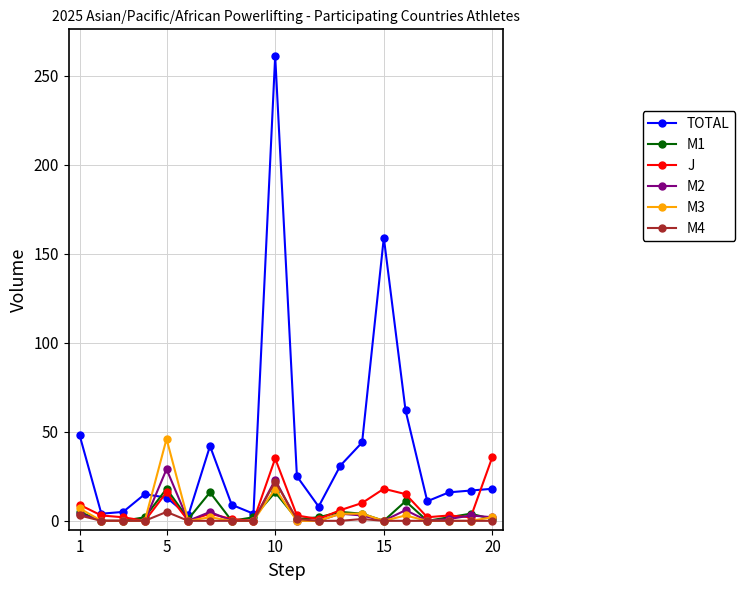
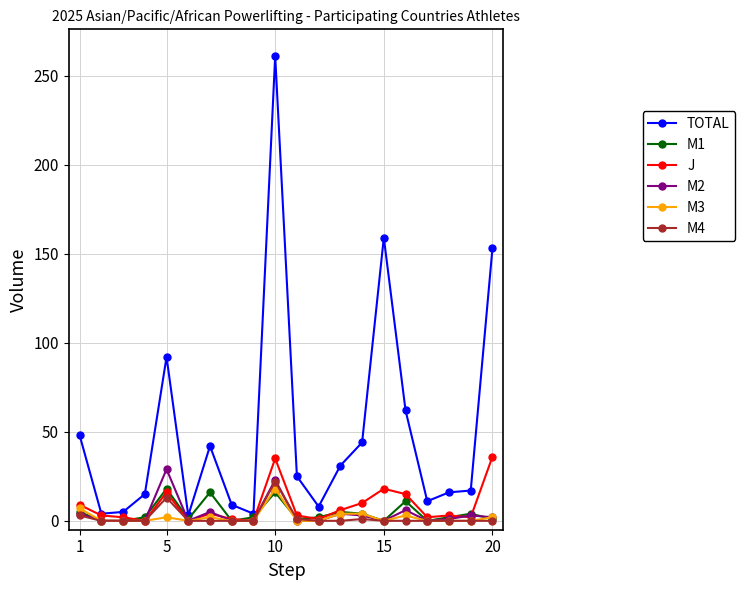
TOTAL, 5: 13 -> 92
M3, 5: 46 -> 2
M4, 5: 5 -> 13
TOTAL, 20: 18 -> 153
